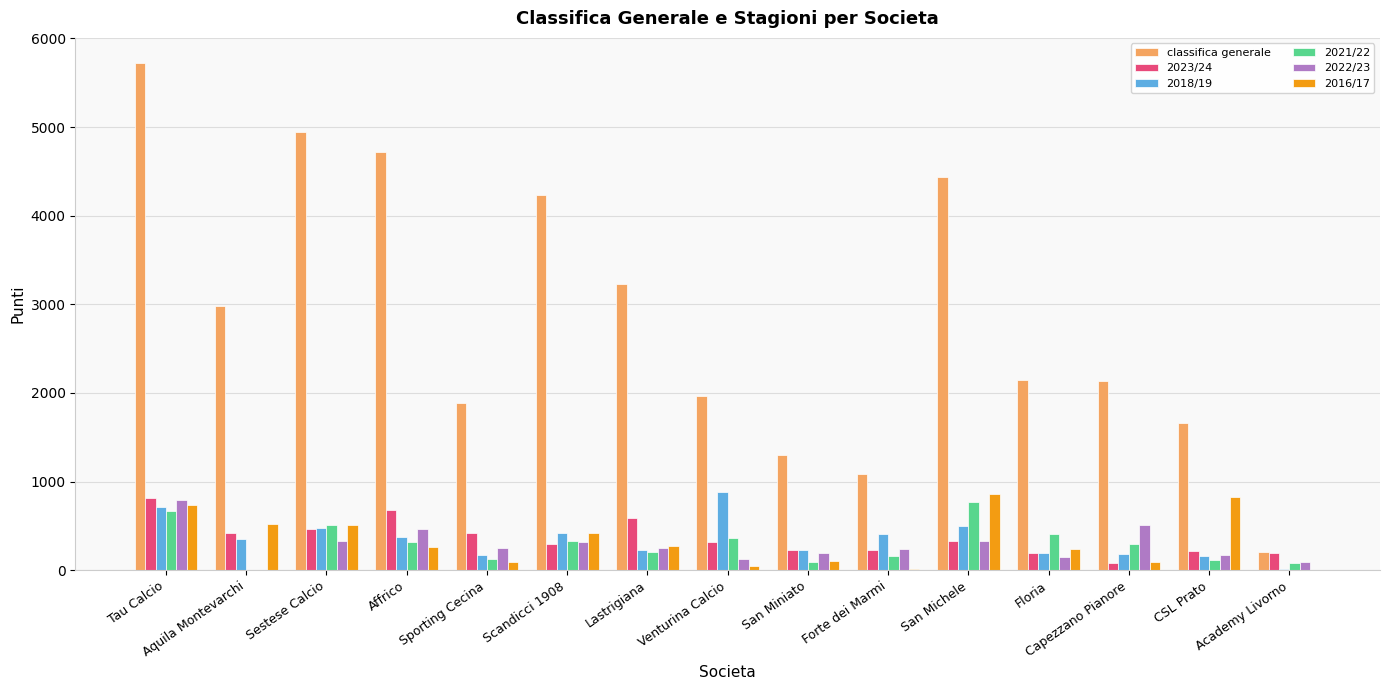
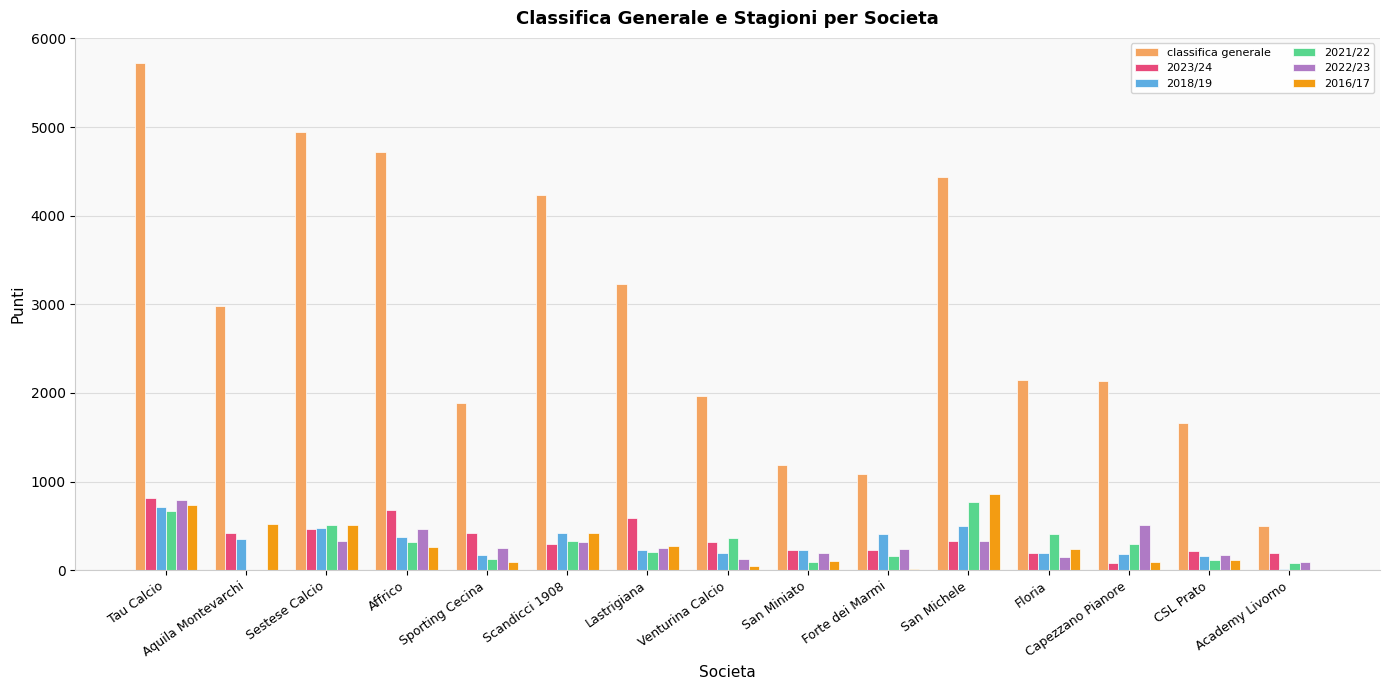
2018/19, Venturina Calcio: 900 -> 200
classifica generale, San Miniato: 1300 -> 1200
2016/17, CSL Prato: 800 -> 100
classifica generale, Academy Livorno: 200 -> 500
